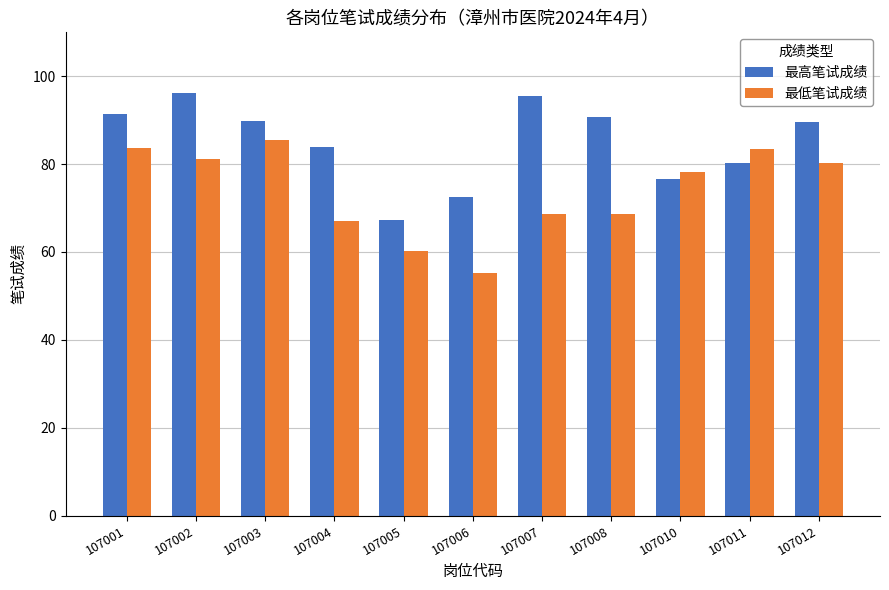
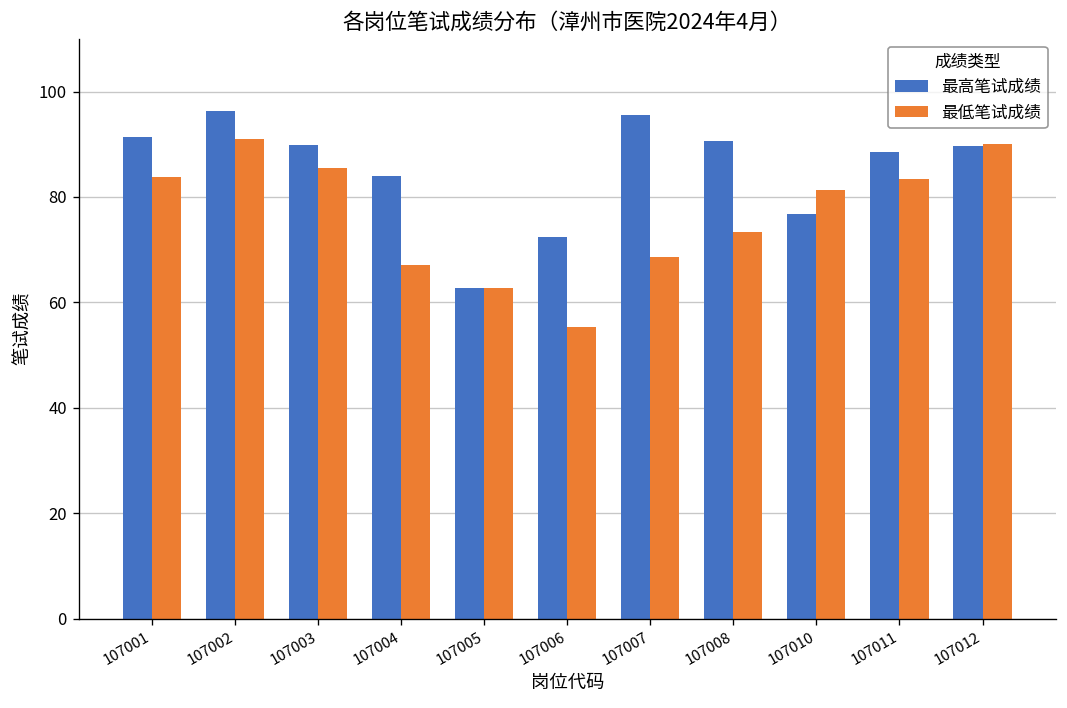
最低笔试成绩, 107002: 81 -> 91
最高笔试成绩, 107005: 67 -> 63
最低笔试成绩, 107005: 60 -> 63
最低笔试成绩, 107008: 69 -> 73
最低笔试成绩, 107010: 78 -> 81
最高笔试成绩, 107011: 80 -> 89
最低笔试成绩, 107012: 80 -> 90
